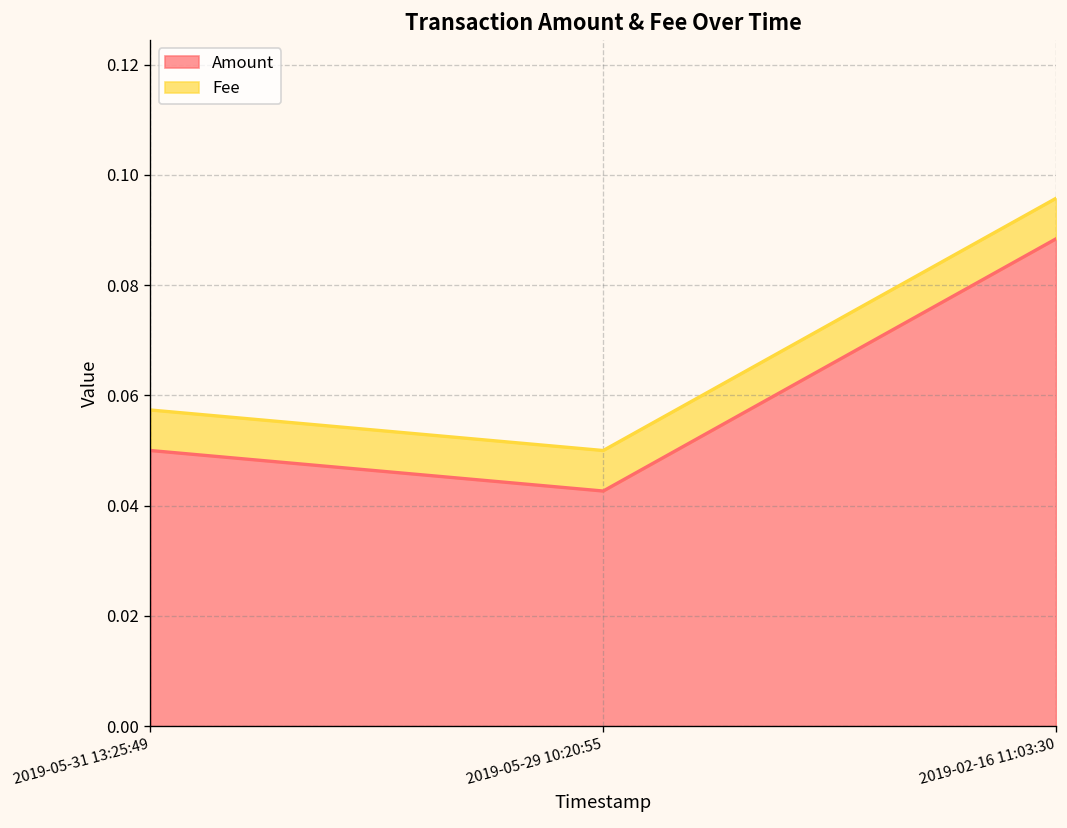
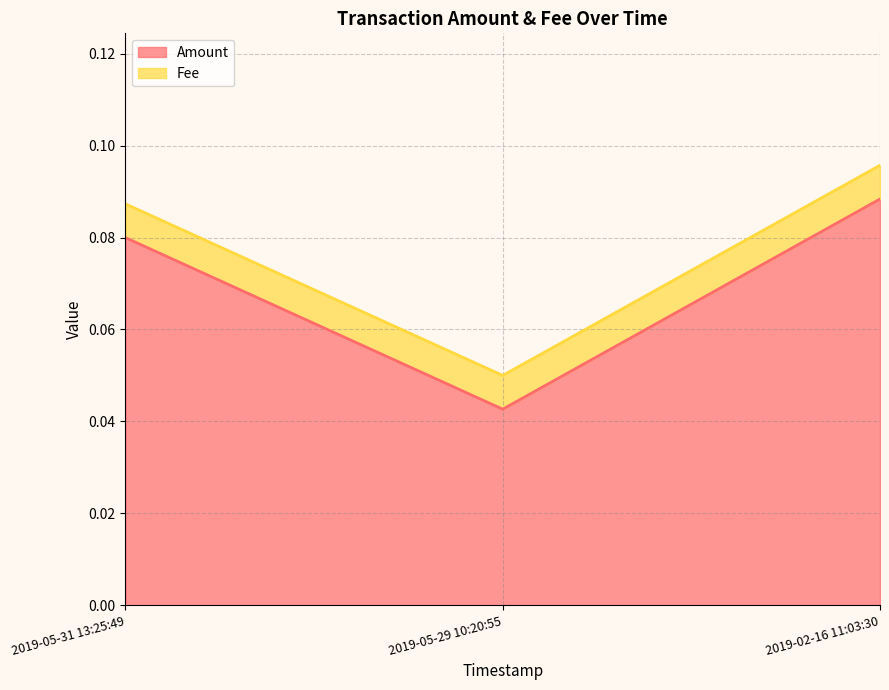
Amount, 2019-05-31 13:25:49: 0.05 -> 0.08
